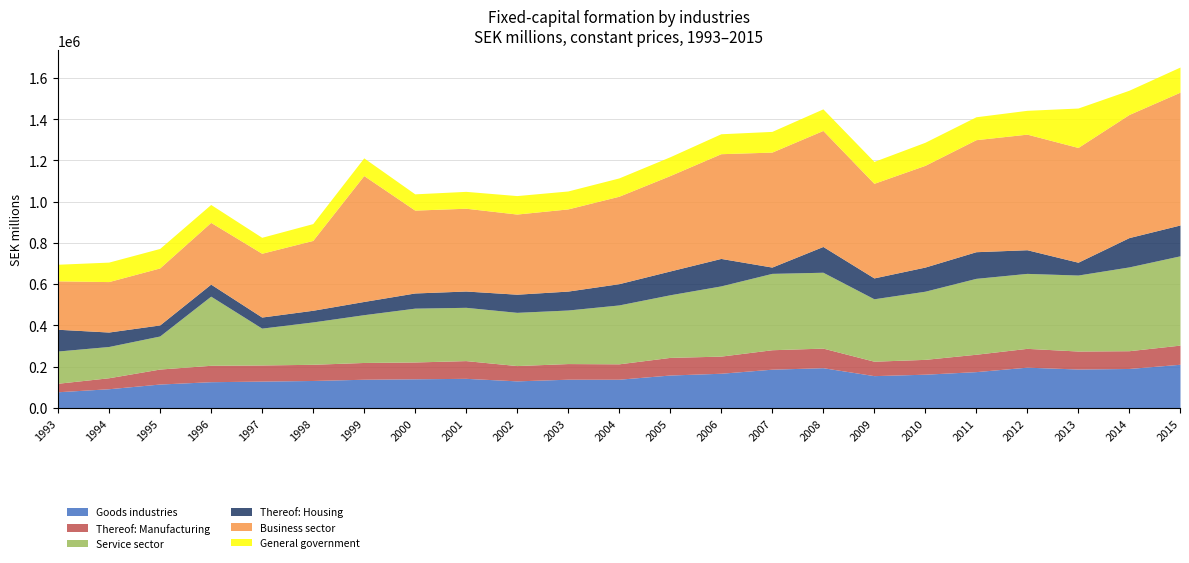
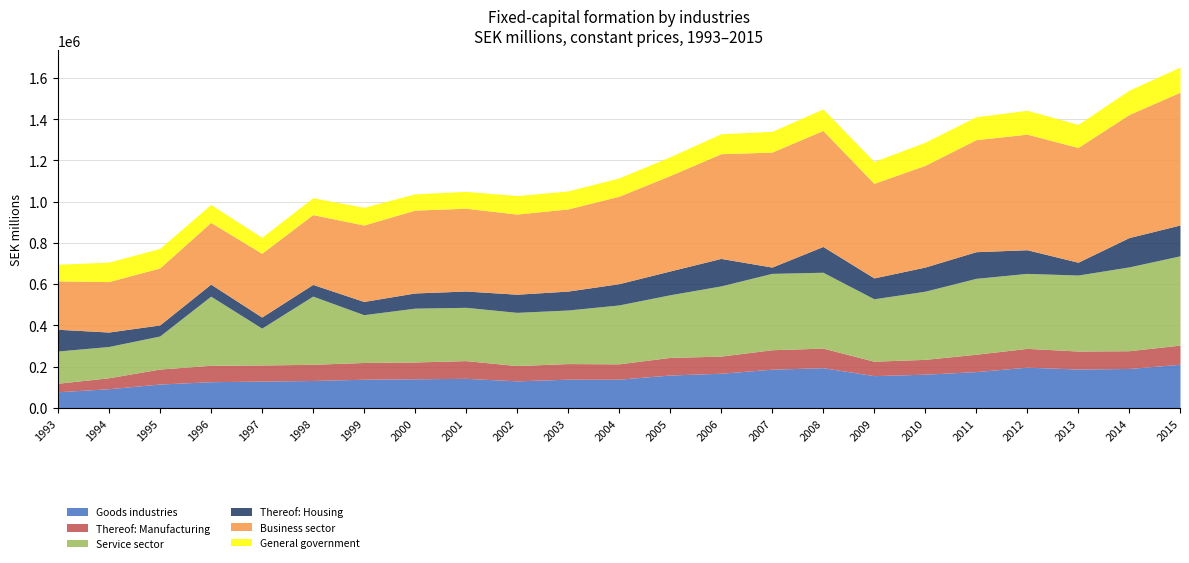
Service sector, 1998: 210000 -> 330000
Business sector, 1999: 610000 -> 370000
General government, 2013: 190000 -> 110000
